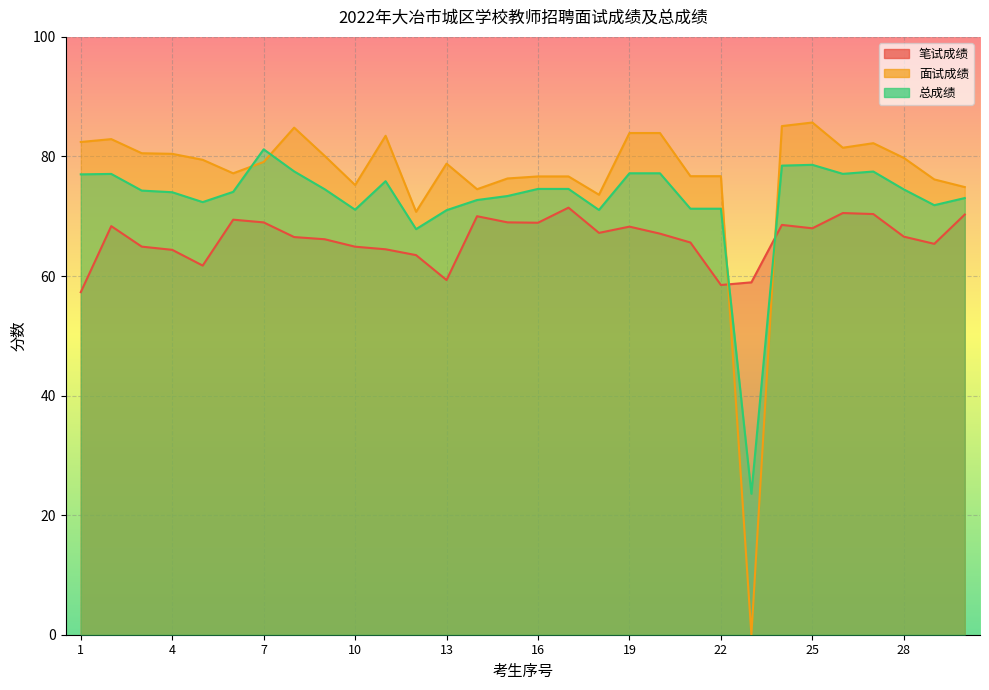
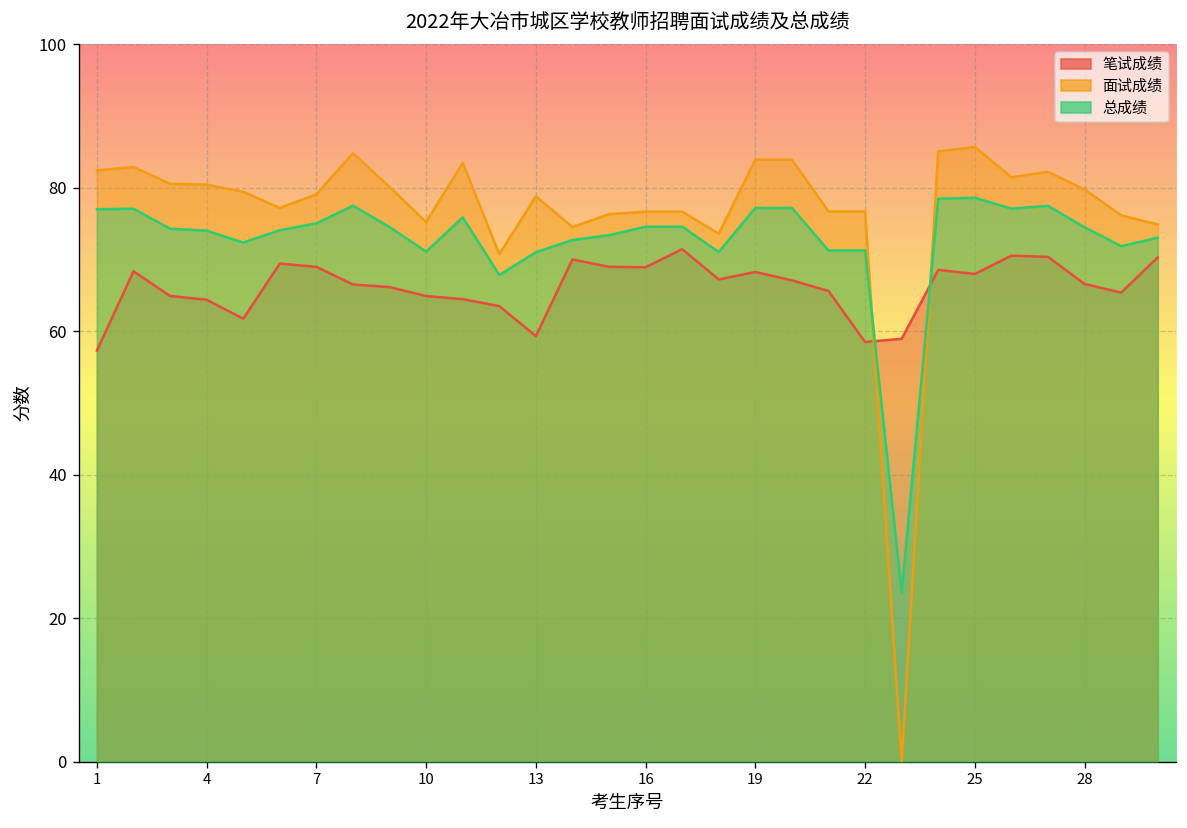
总成绩, 7: 81 -> 75
